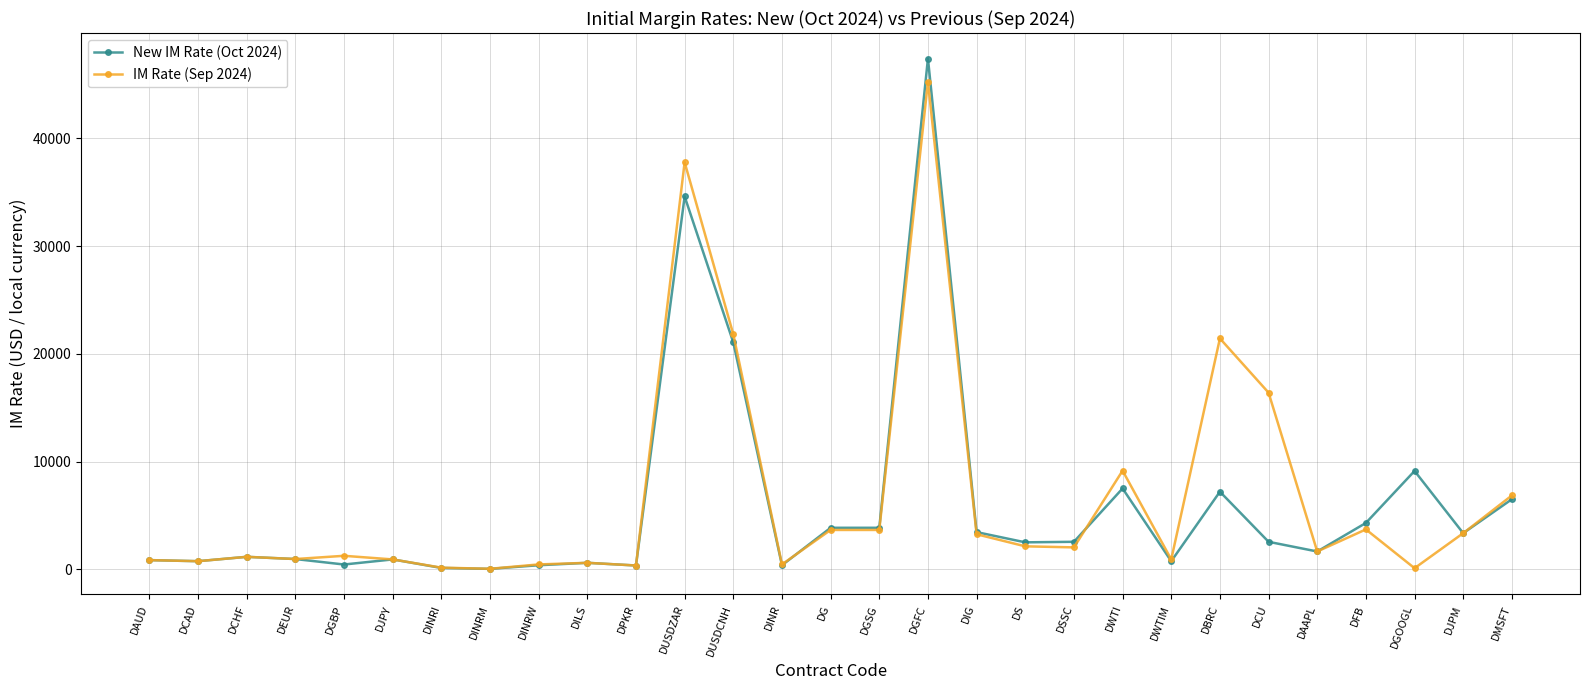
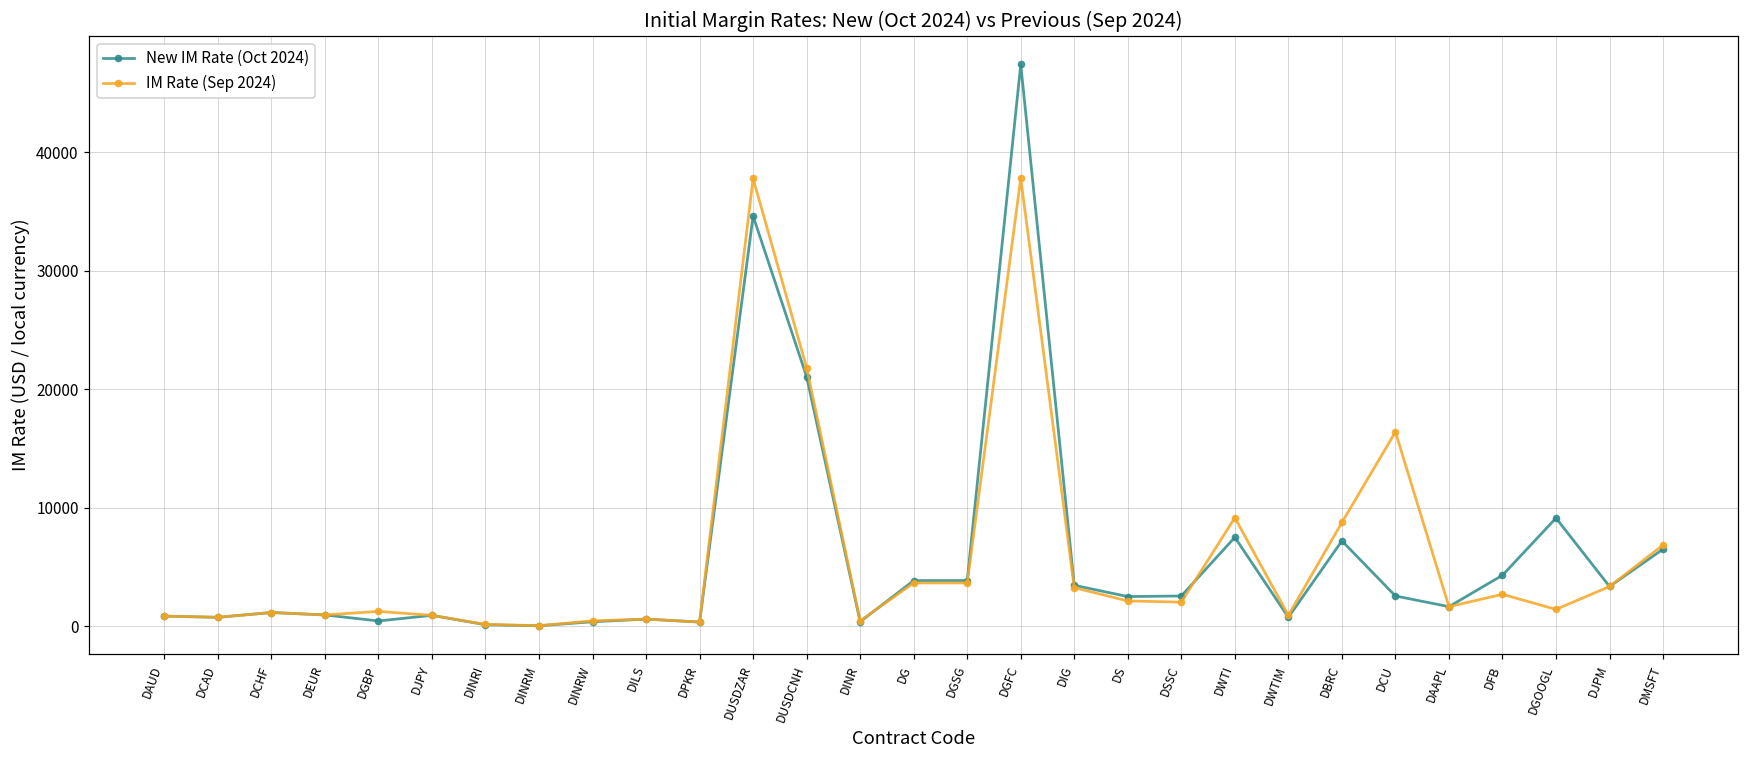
IM Rate (Sep 2024), DGFC: 45300 -> 37800
IM Rate (Sep 2024), DBRC: 21400 -> 8800
IM Rate (Sep 2024), DFB: 3700 -> 2700
IM Rate (Sep 2024), DGOOGL: 100 -> 1400
